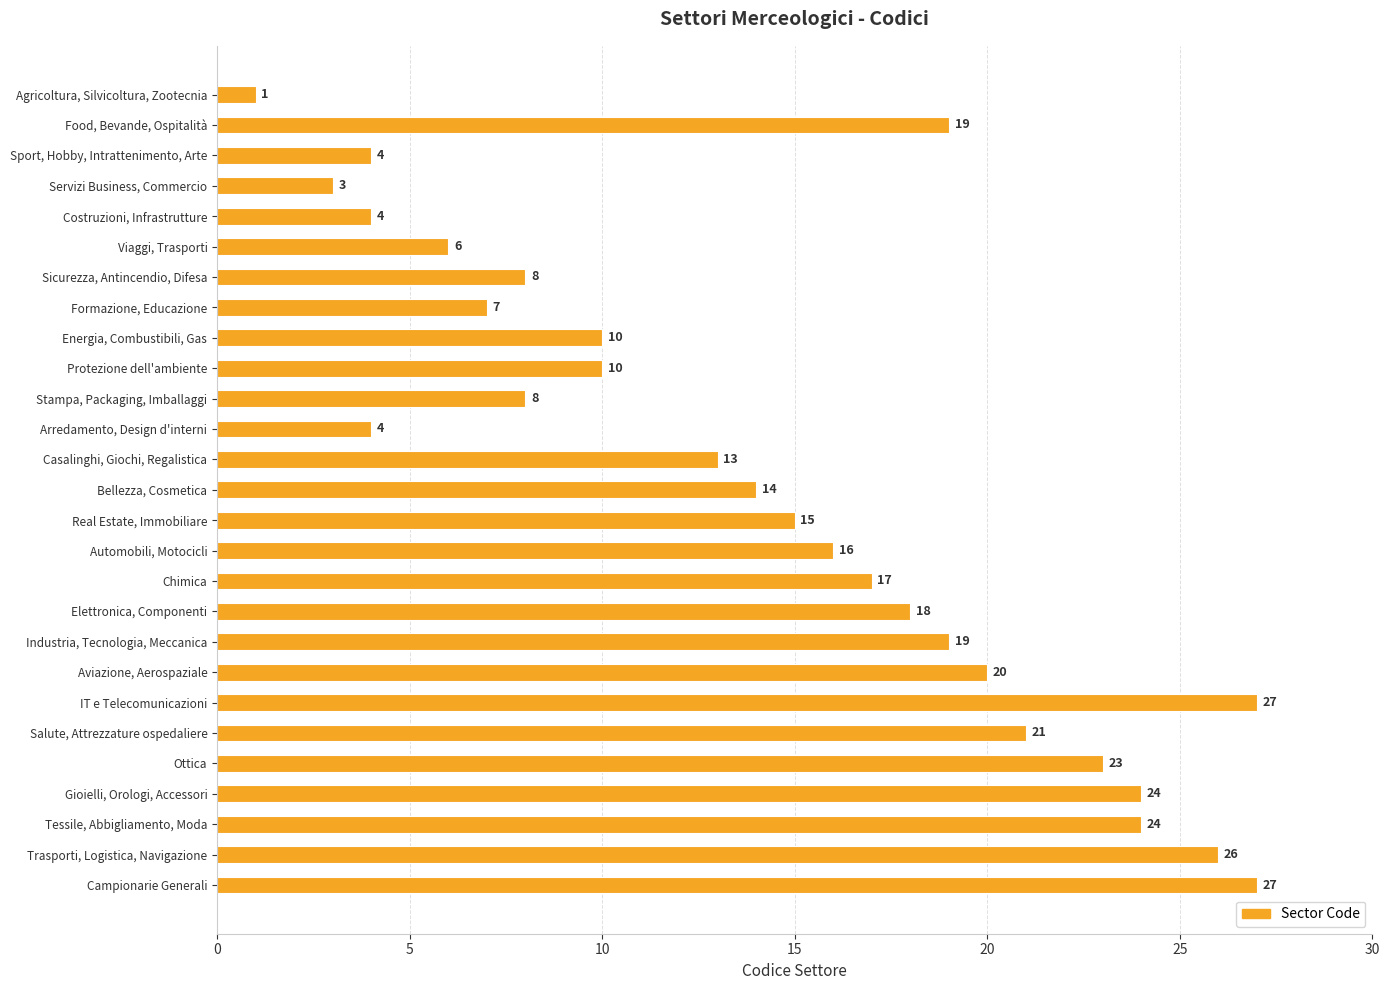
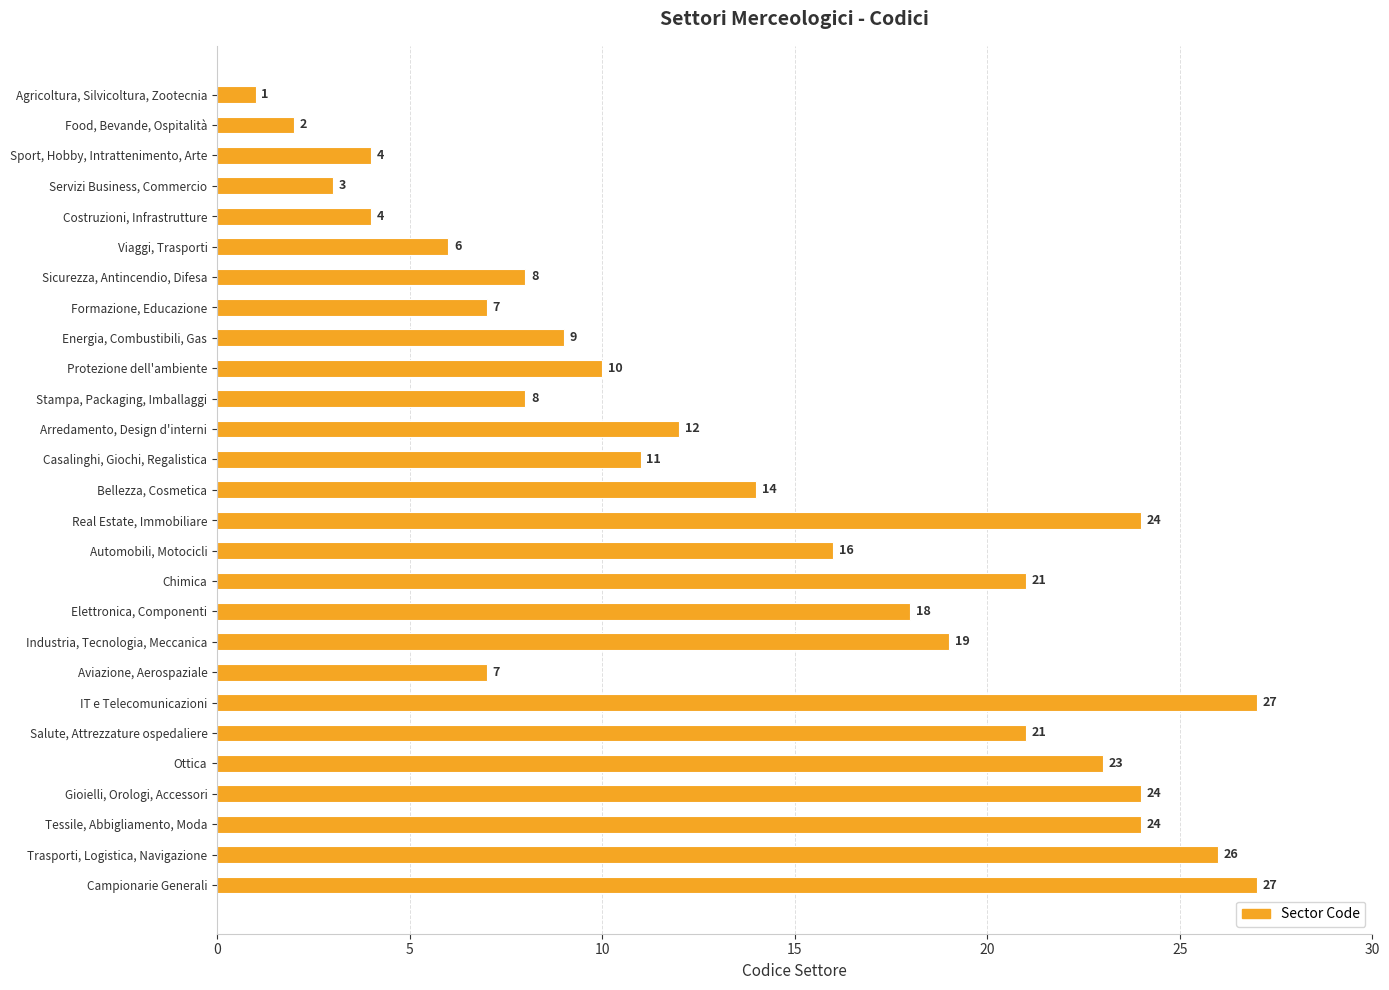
Food, Bevande, Ospitalità: 19 -> 2
Energia, Combustibili, Gas: 10 -> 9
Arredamento, Design d'interni: 4 -> 12
Casalinghi, Giochi, Regalistica: 13 -> 11
Real Estate, Immobiliare: 15 -> 24
Chimica: 17 -> 21
Aviazione, Aerospaziale: 20 -> 7
